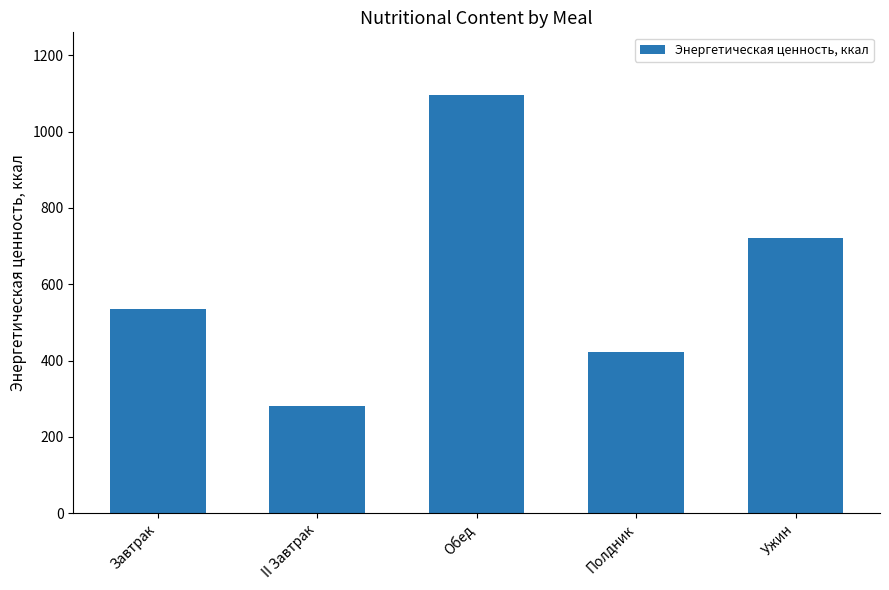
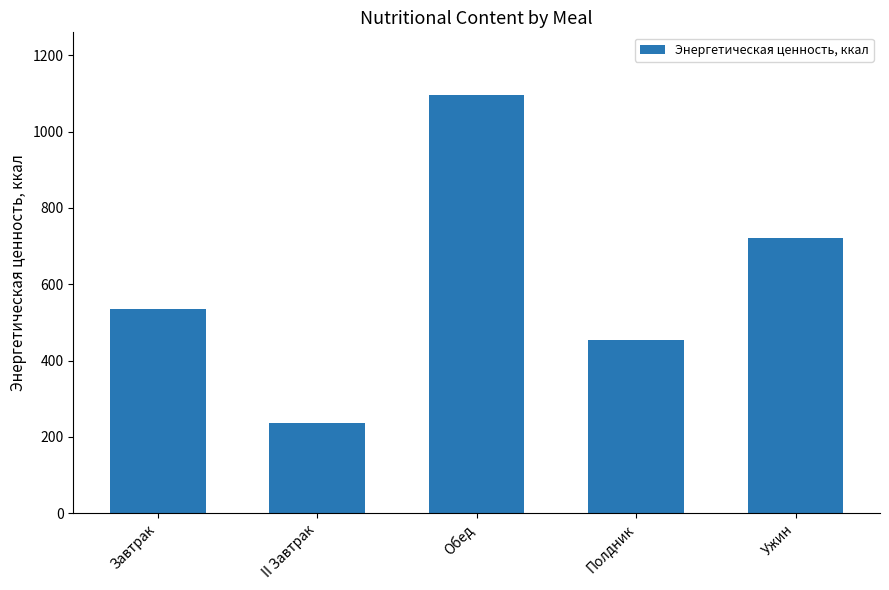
II Завтрак: 280 -> 240
Полдник: 420 -> 450
